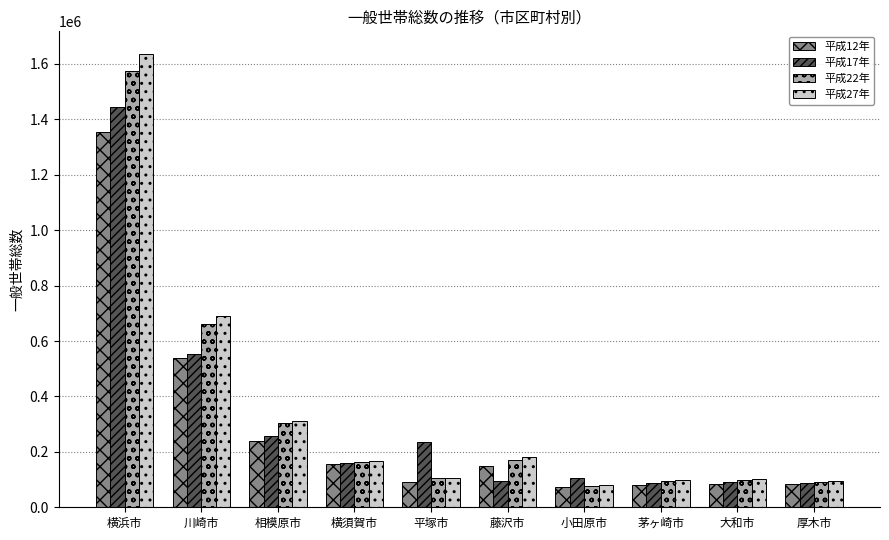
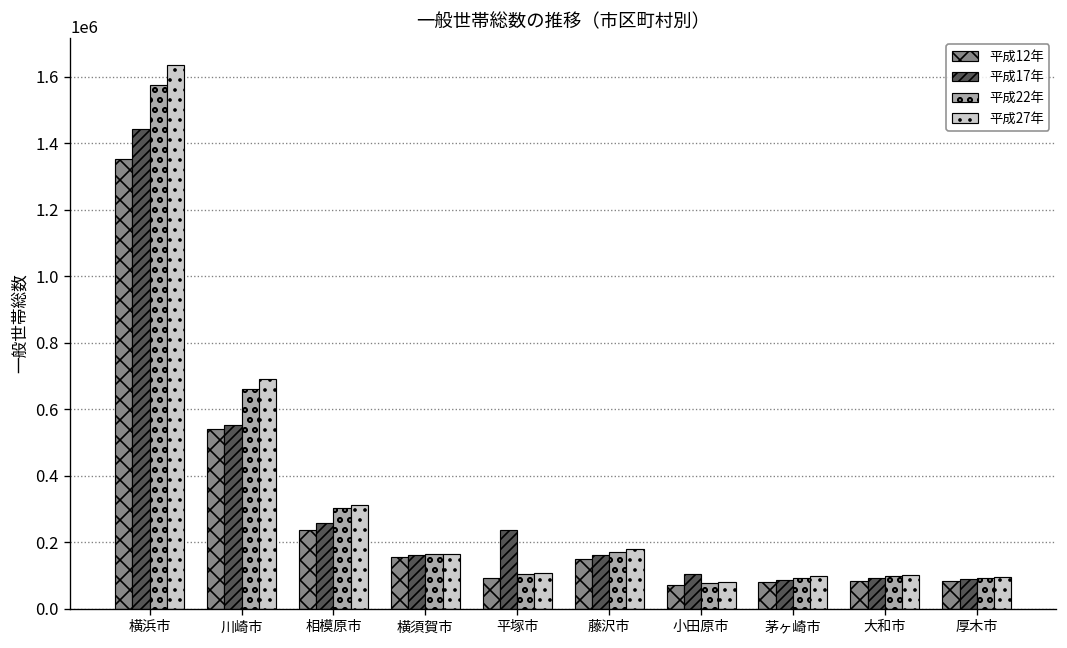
平成17年, 藤沢市: 100000 -> 160000
